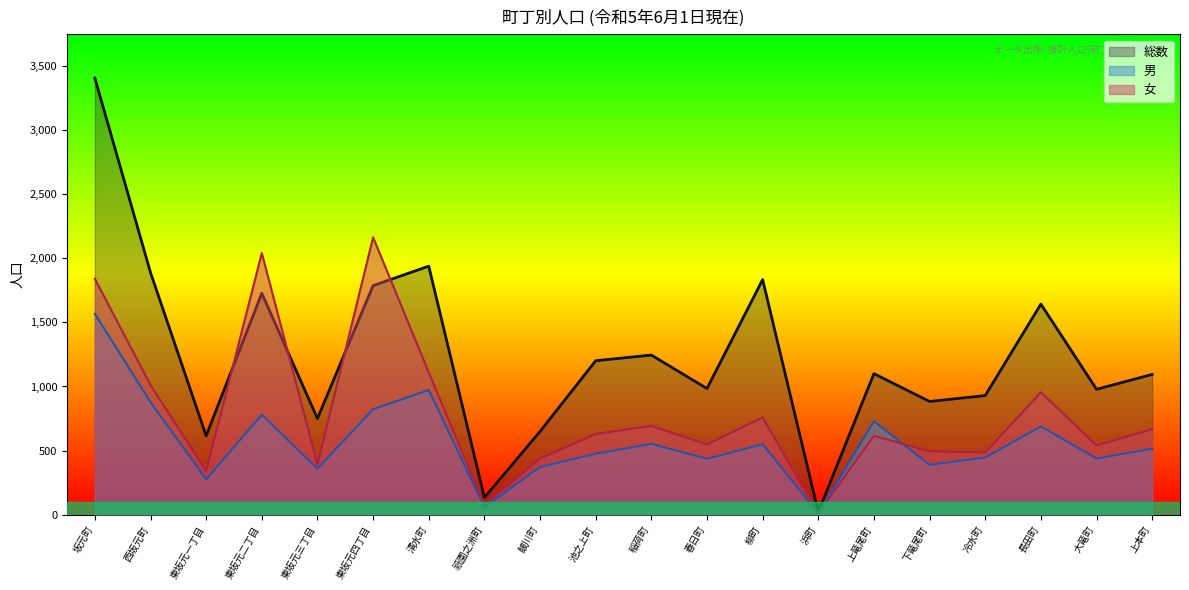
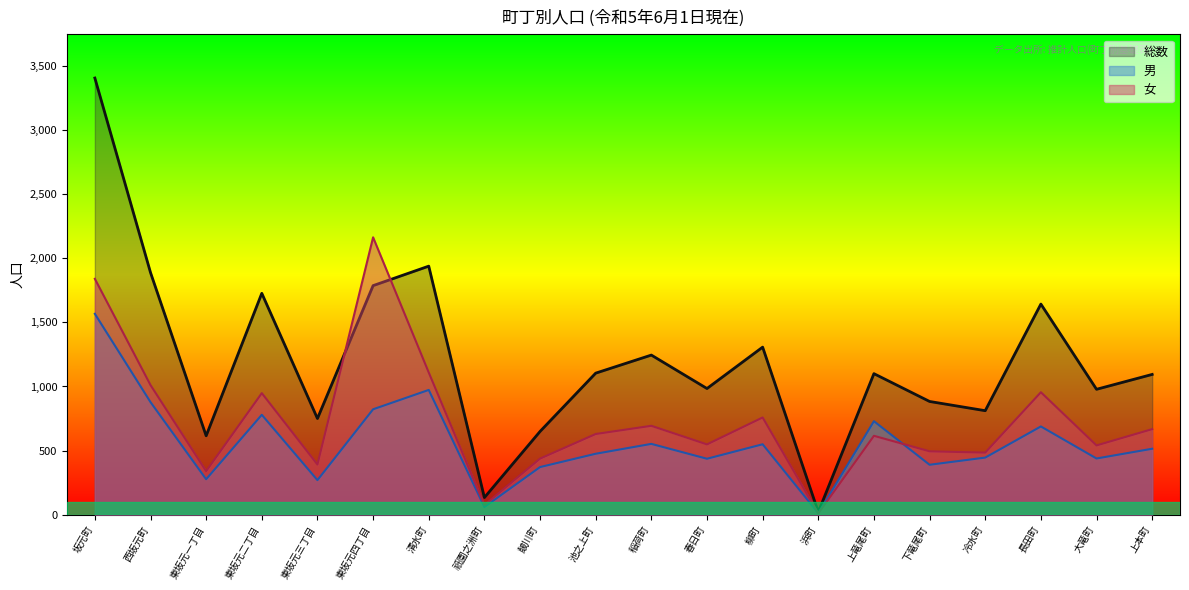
女, 東坂元二丁目: 2,040 -> 950
男, 東坂元三丁目: 360 -> 270
総数, 池之上町: 1,200 -> 1,100
総数, 柳町: 1,830 -> 1,310
総数, 冷水町: 930 -> 810
